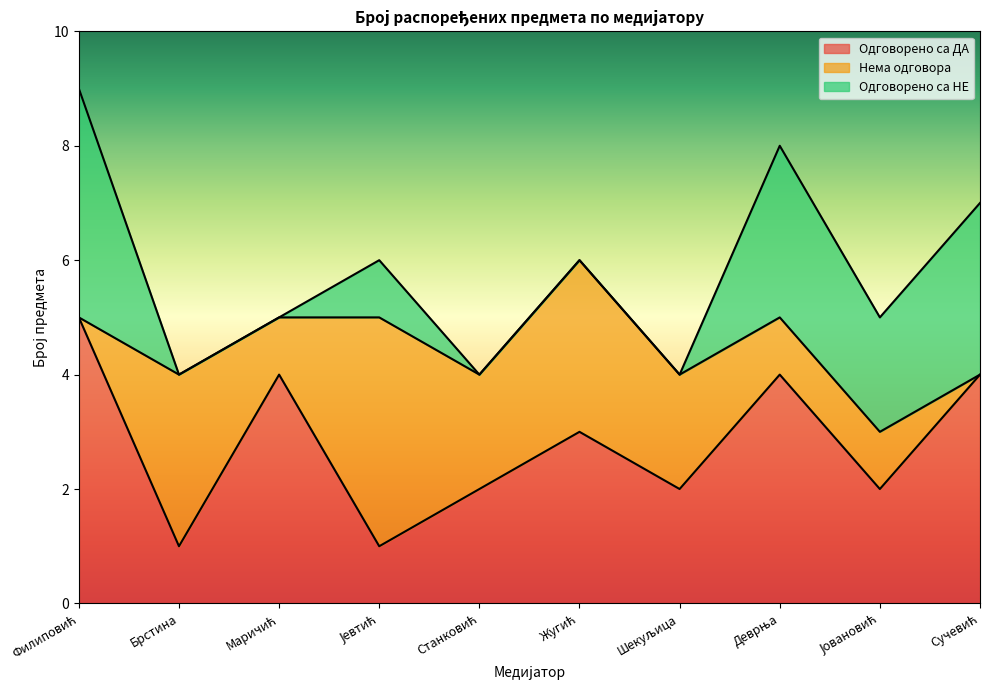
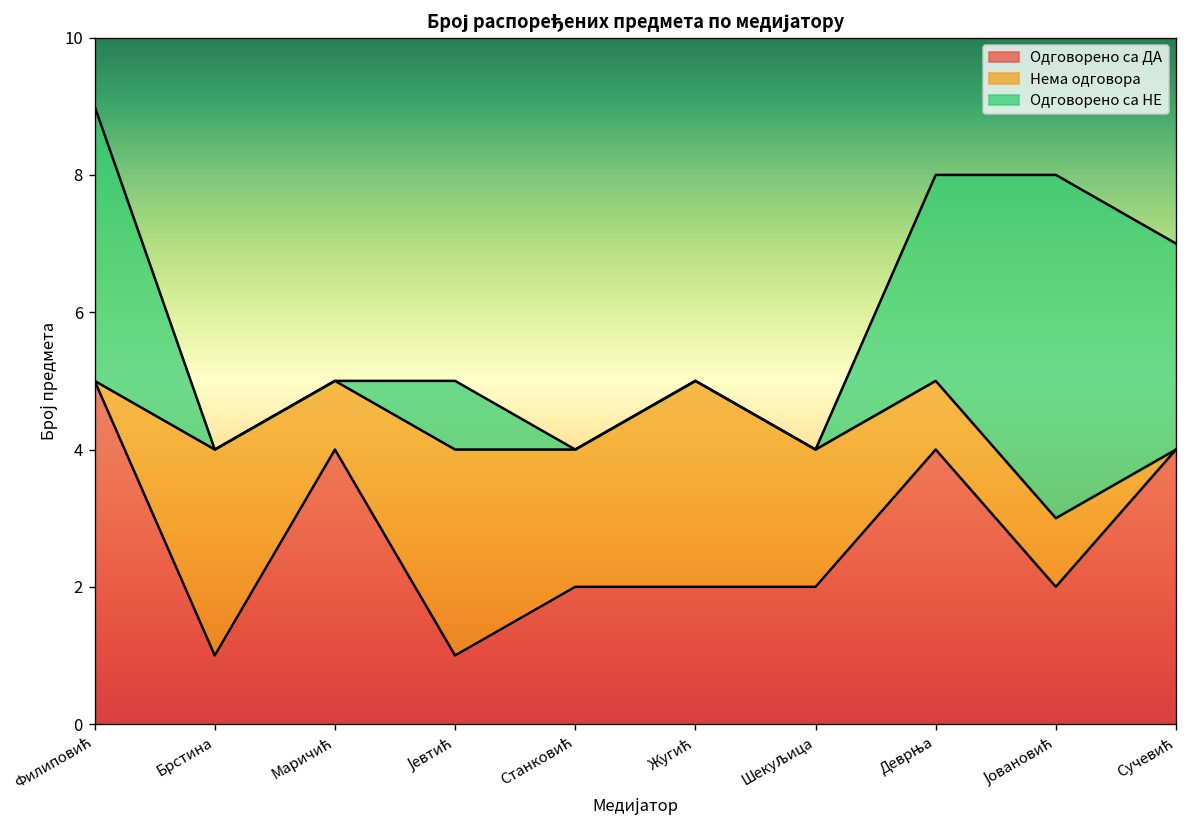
Нема одговора, Јевтић: 4 -> 3
Одговорено са ДА, Жугић: 3 -> 2
Одговорено са НЕ, Јовановић: 2 -> 5
